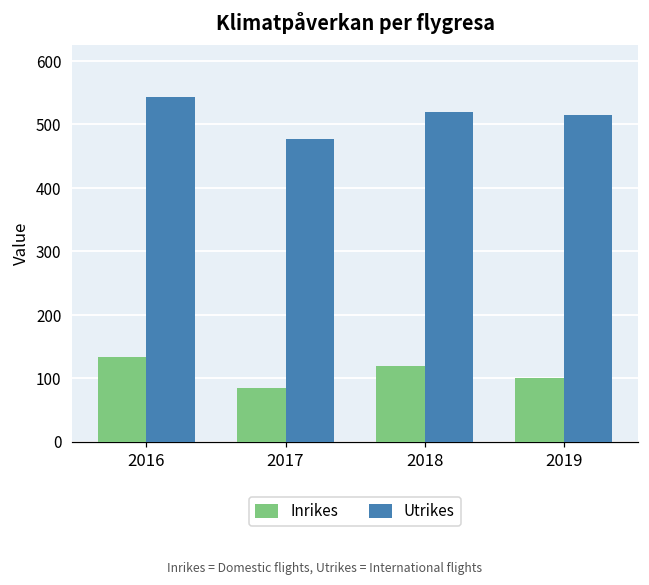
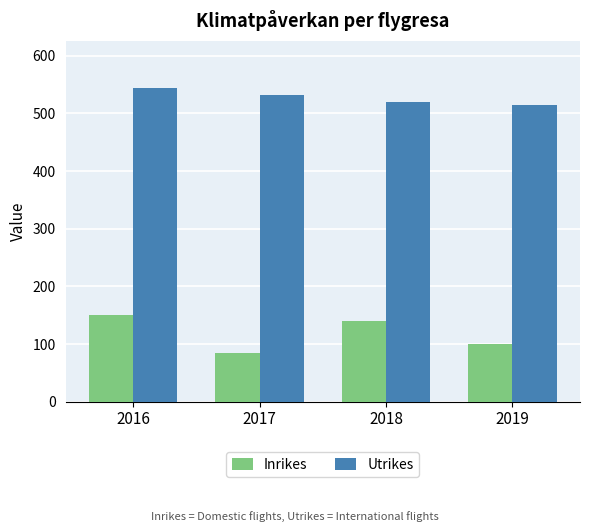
Inrikes, 2016: 130 -> 150
Utrikes, 2017: 480 -> 530
Inrikes, 2018: 120 -> 140
